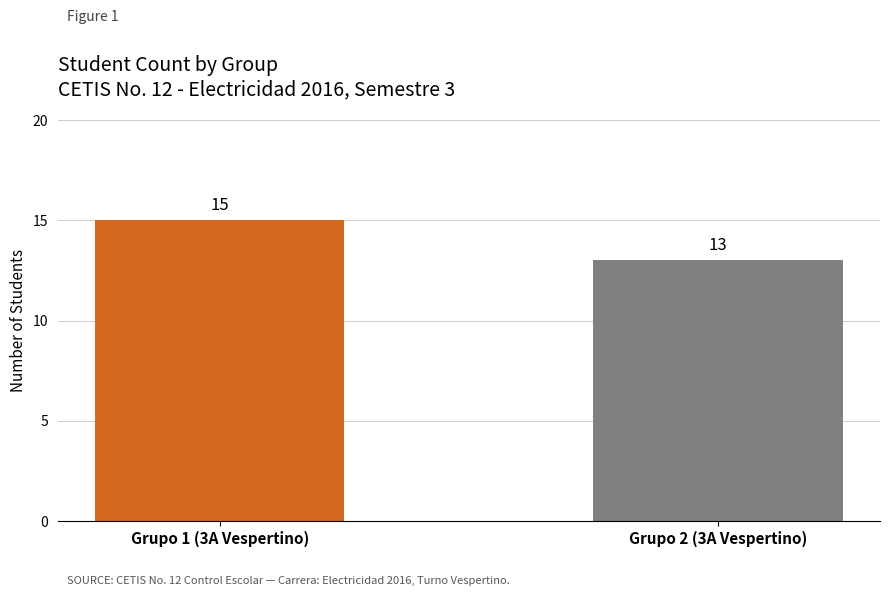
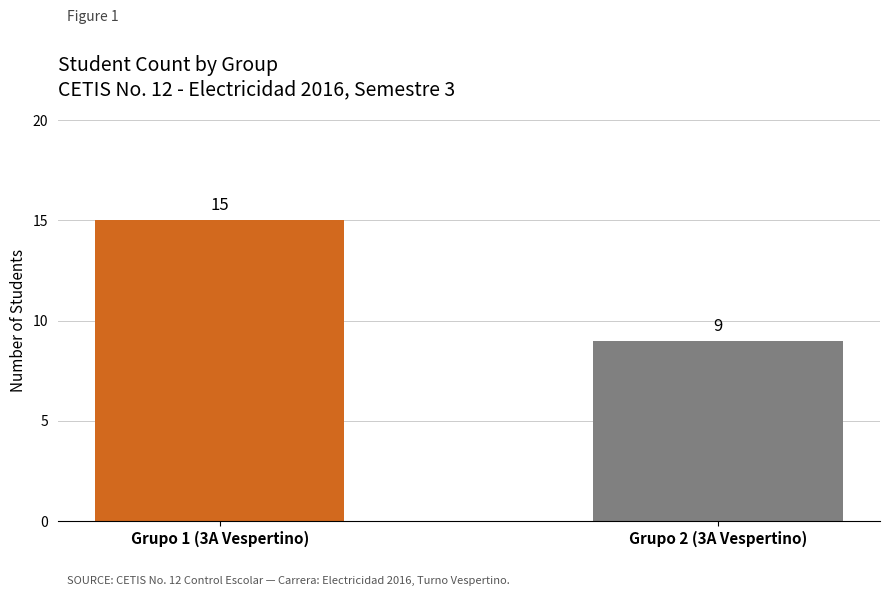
Grupo 2 (3A Vespertino): 13 -> 9
